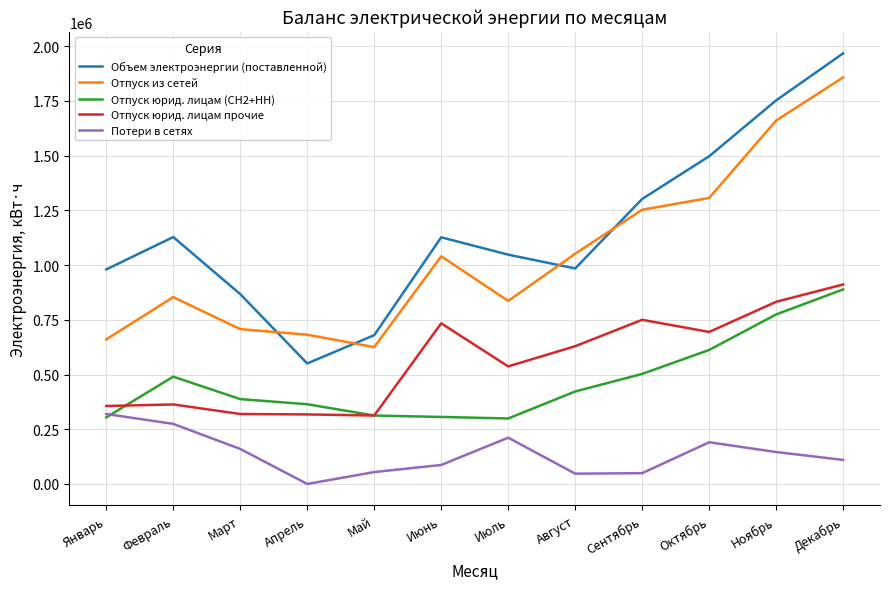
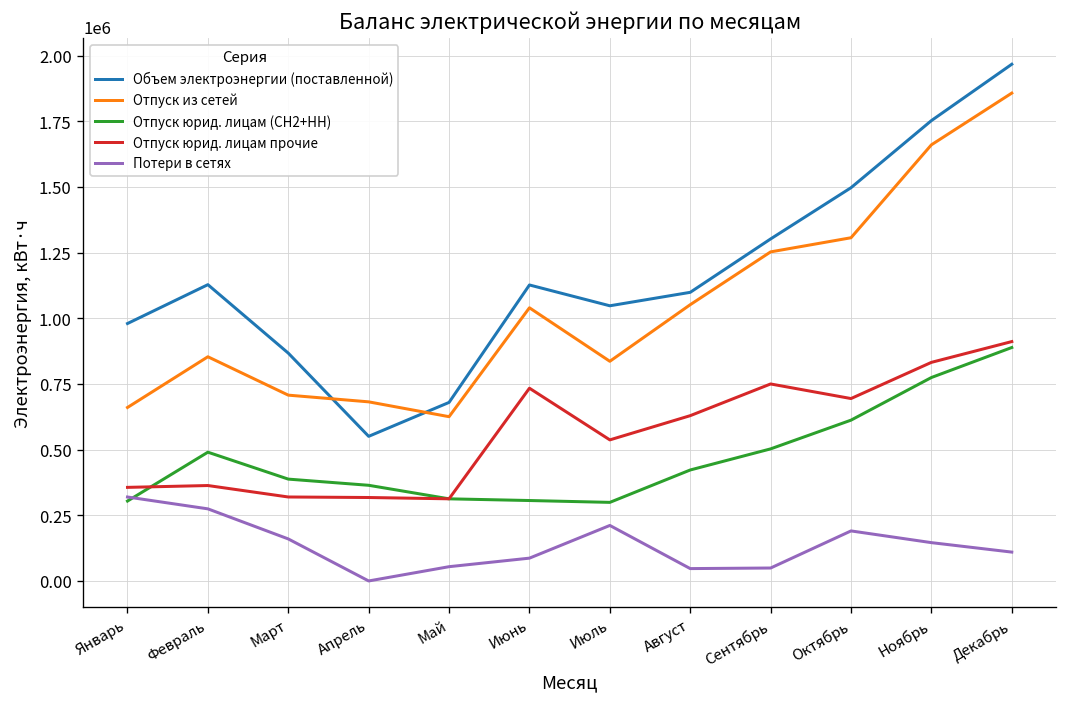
Объем электроэнергии (поставленной), Август: 980000 -> 1100000
